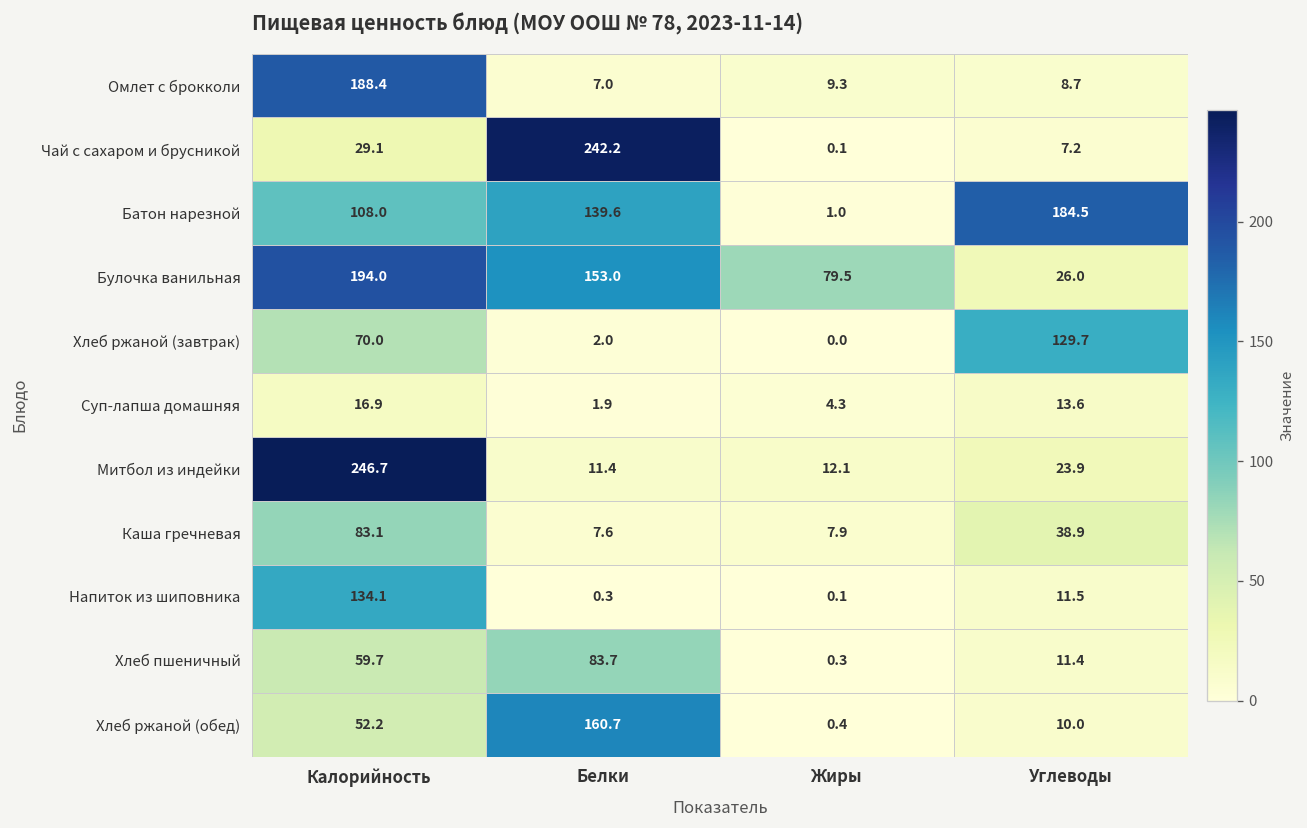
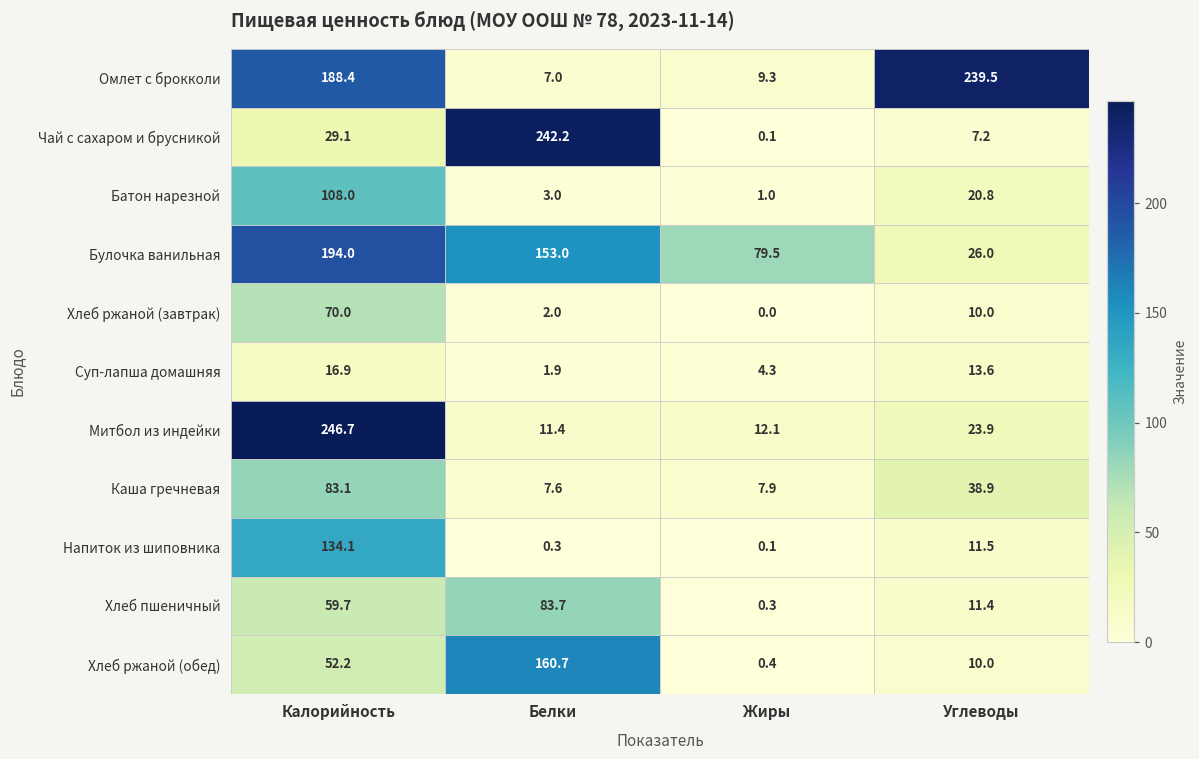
Омлет с брокколи, Углеводы: 8.7 -> 239.5
Батон нарезной, Белки: 139.6 -> 3.0
Батон нарезной, Углеводы: 184.5 -> 20.8
Хлеб ржаной (завтрак), Углеводы: 129.7 -> 10.0
